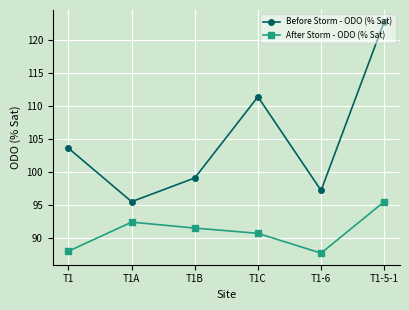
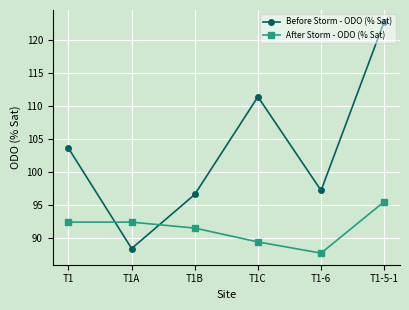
After Storm - ODO (% Sat), T1: 88 -> 92
Before Storm - ODO (% Sat), T1A: 96 -> 88
Before Storm - ODO (% Sat), T1B: 99 -> 97
After Storm - ODO (% Sat), T1C: 91 -> 89
